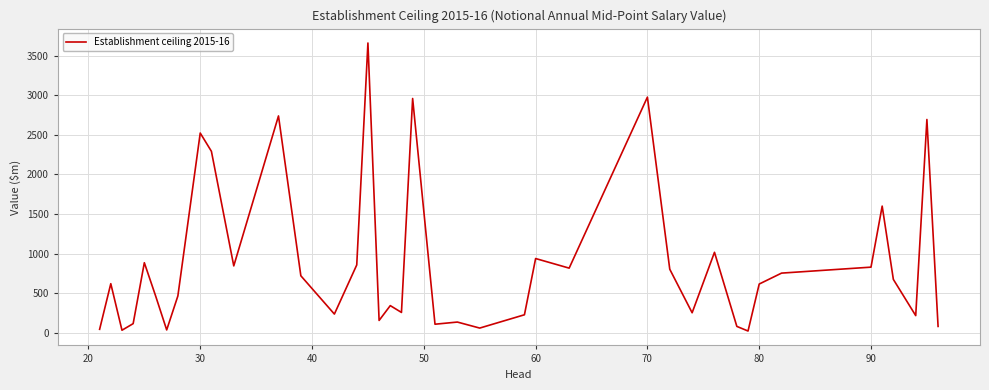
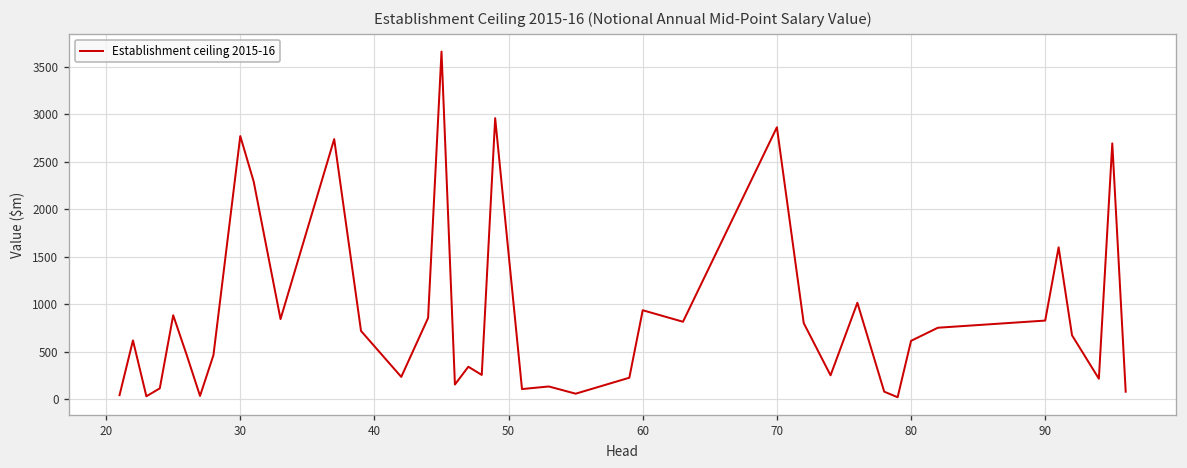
30: 2500 -> 2800
70: 3000 -> 2900
